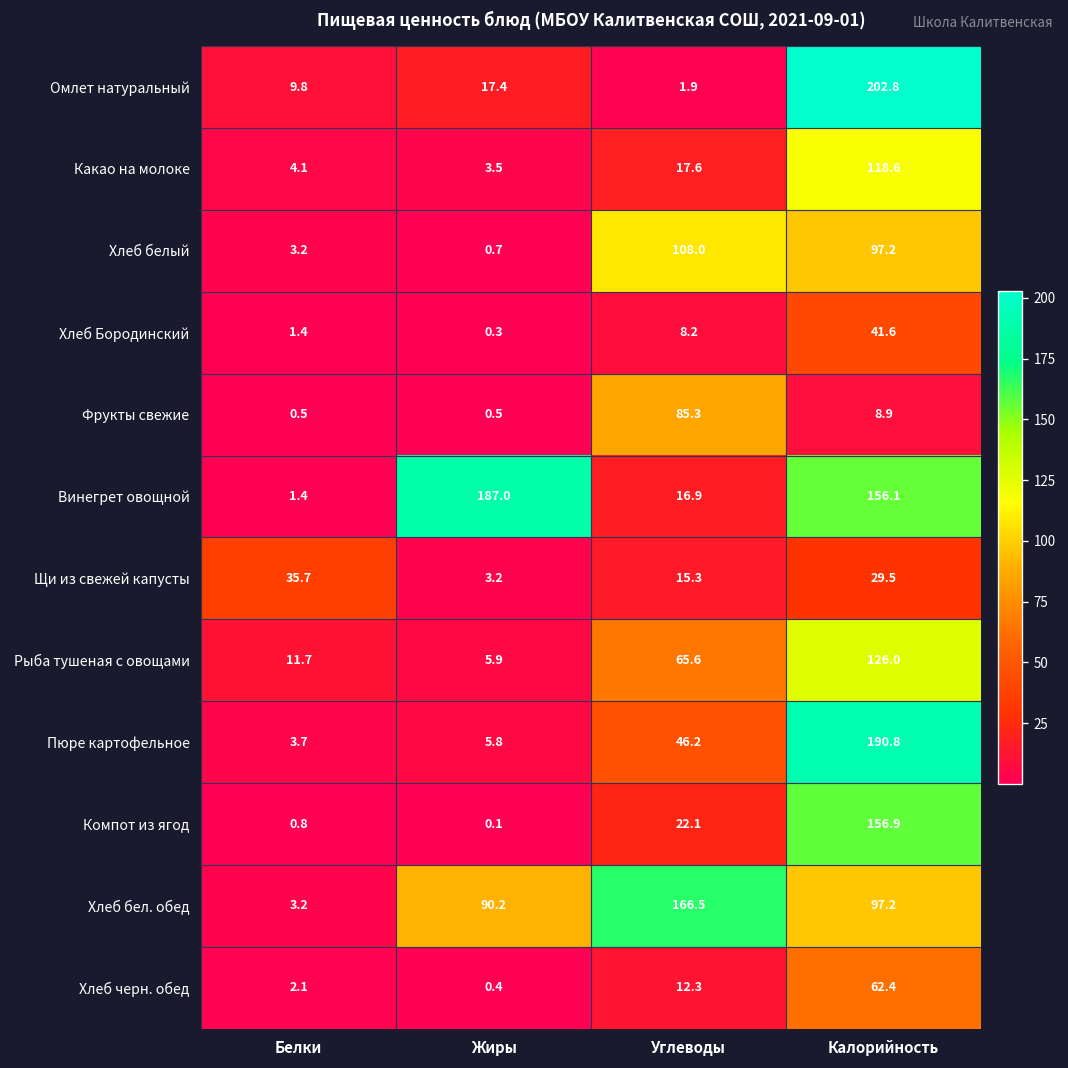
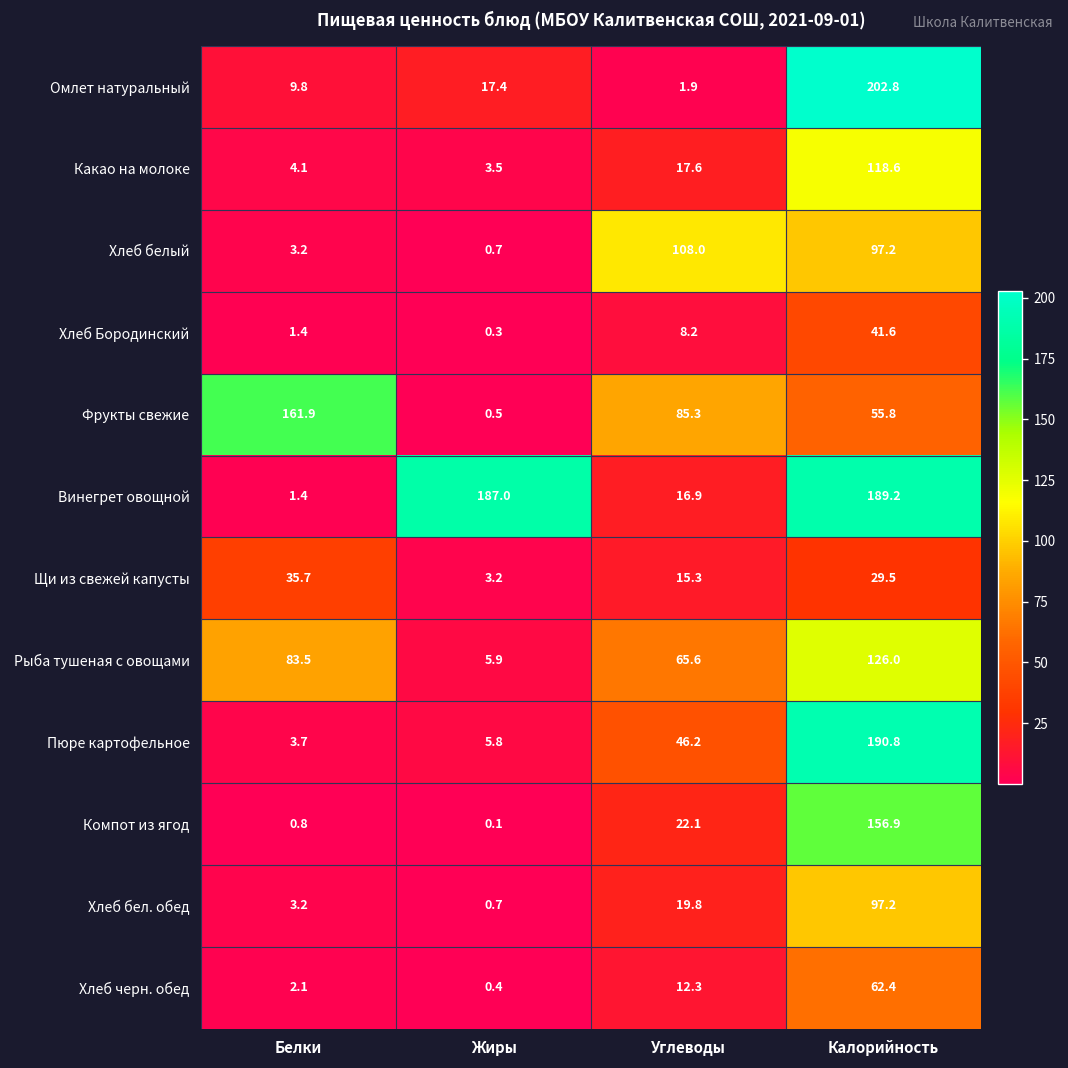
Фрукты свежие, Белки: 0.5 -> 161.9
Фрукты свежие, Калорийность: 8.9 -> 55.8
Винегрет овощной, Калорийность: 156.1 -> 189.2
Рыба тушеная с овощами, Белки: 11.7 -> 83.5
Хлеб бел. обед, Жиры: 90.2 -> 0.7
Хлеб бел. обед, Углеводы: 166.5 -> 19.8
